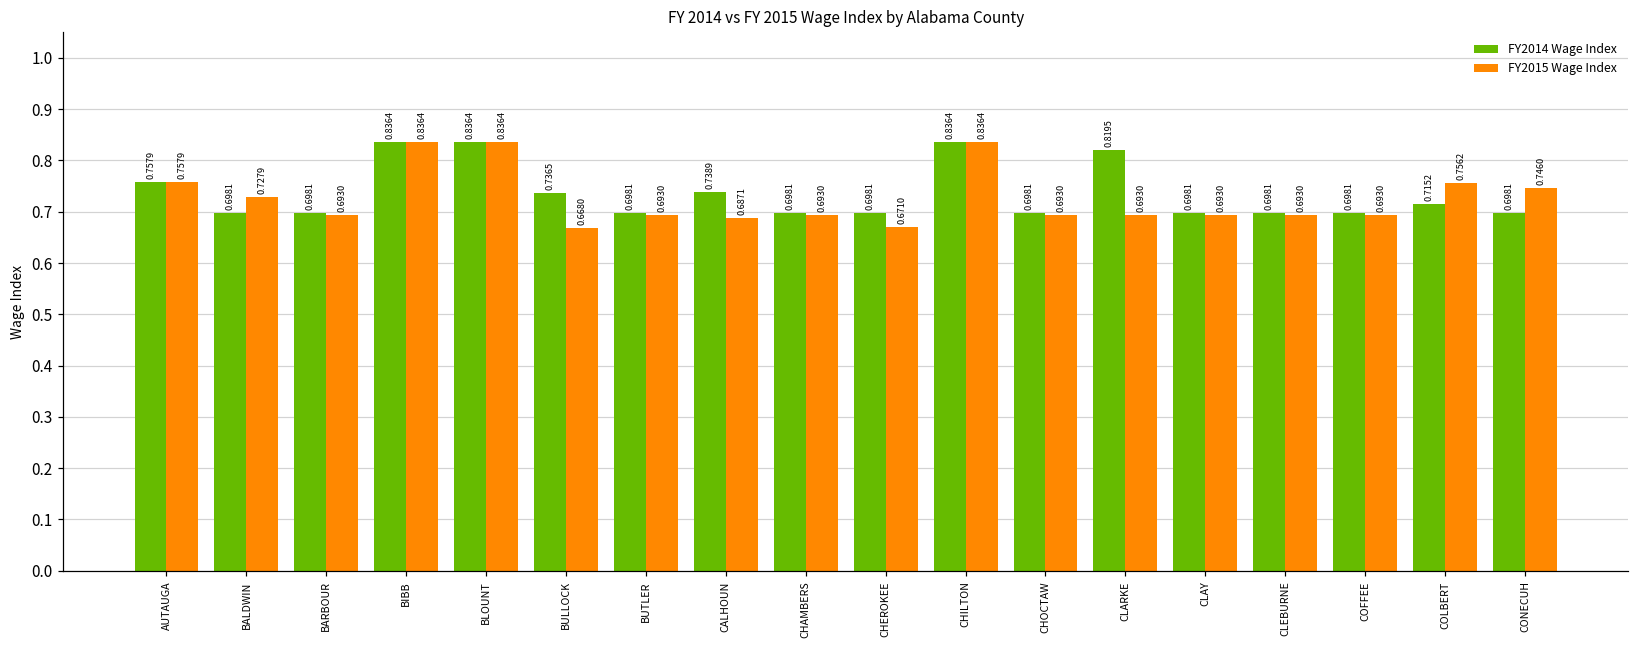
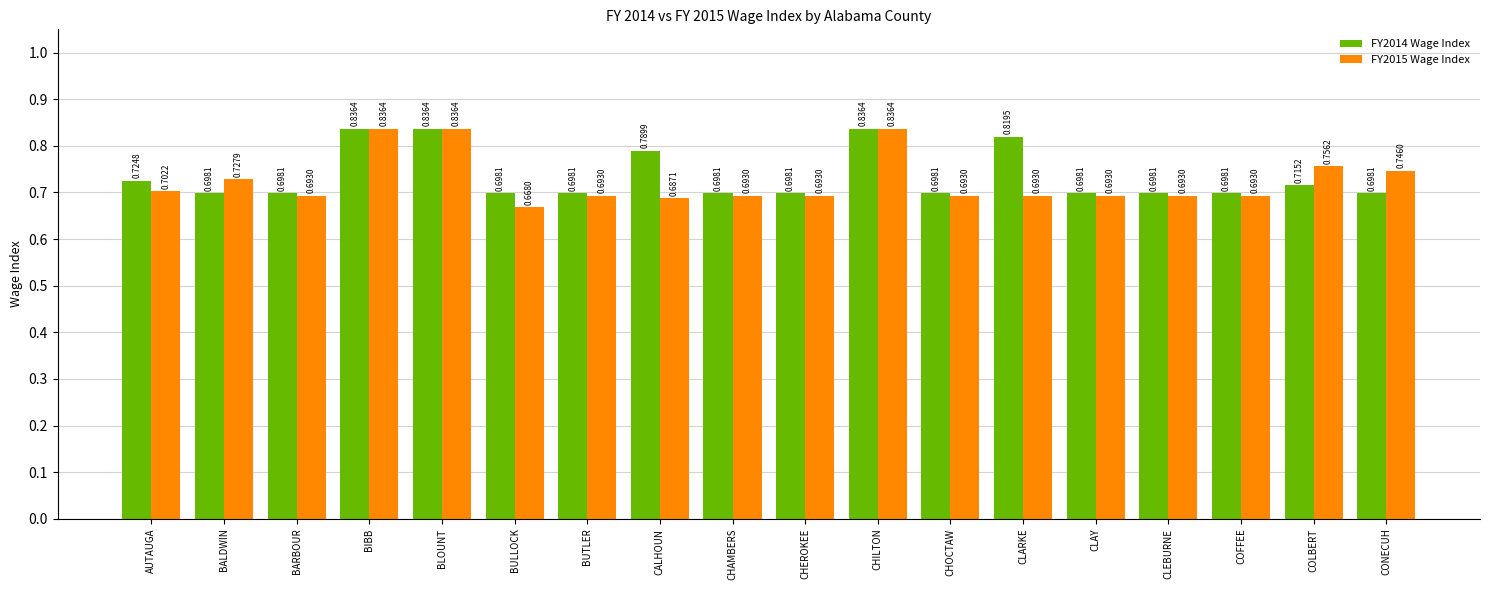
FY2014 Wage Index, AUTAUGA: 0.7579 -> 0.7248
FY2015 Wage Index, AUTAUGA: 0.7579 -> 0.7022
FY2014 Wage Index, BULLOCK: 0.7365 -> 0.6981
FY2014 Wage Index, CALHOUN: 0.7389 -> 0.7899
FY2015 Wage Index, CHEROKEE: 0.6710 -> 0.6930
